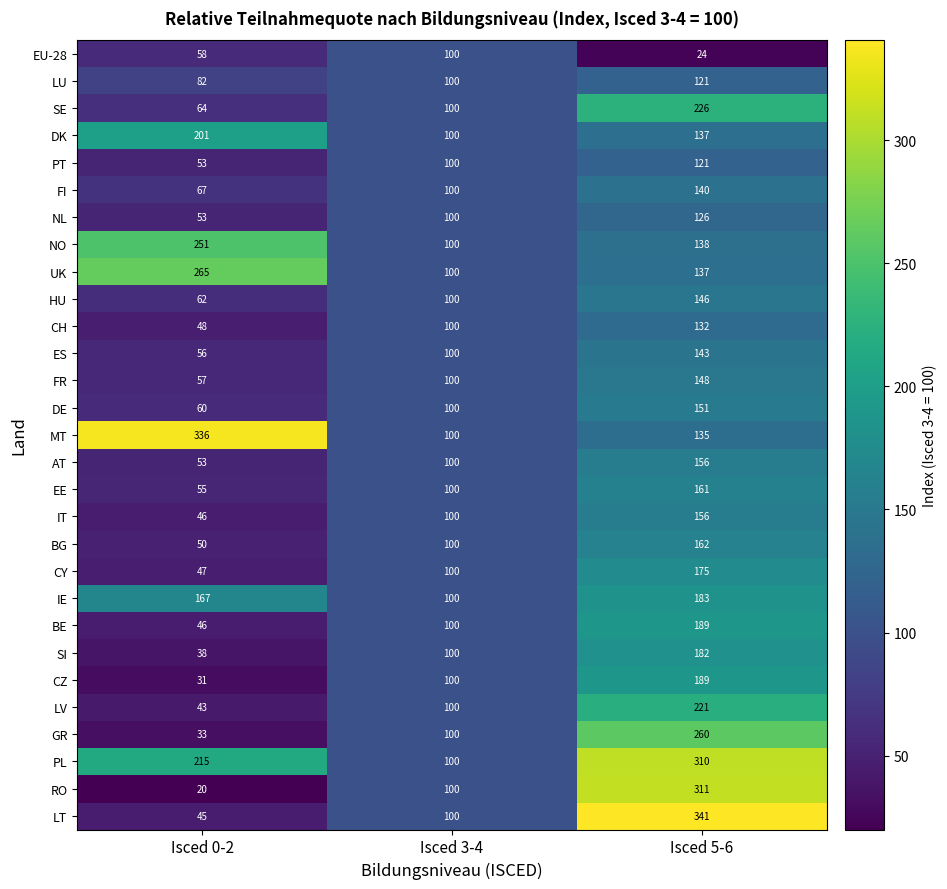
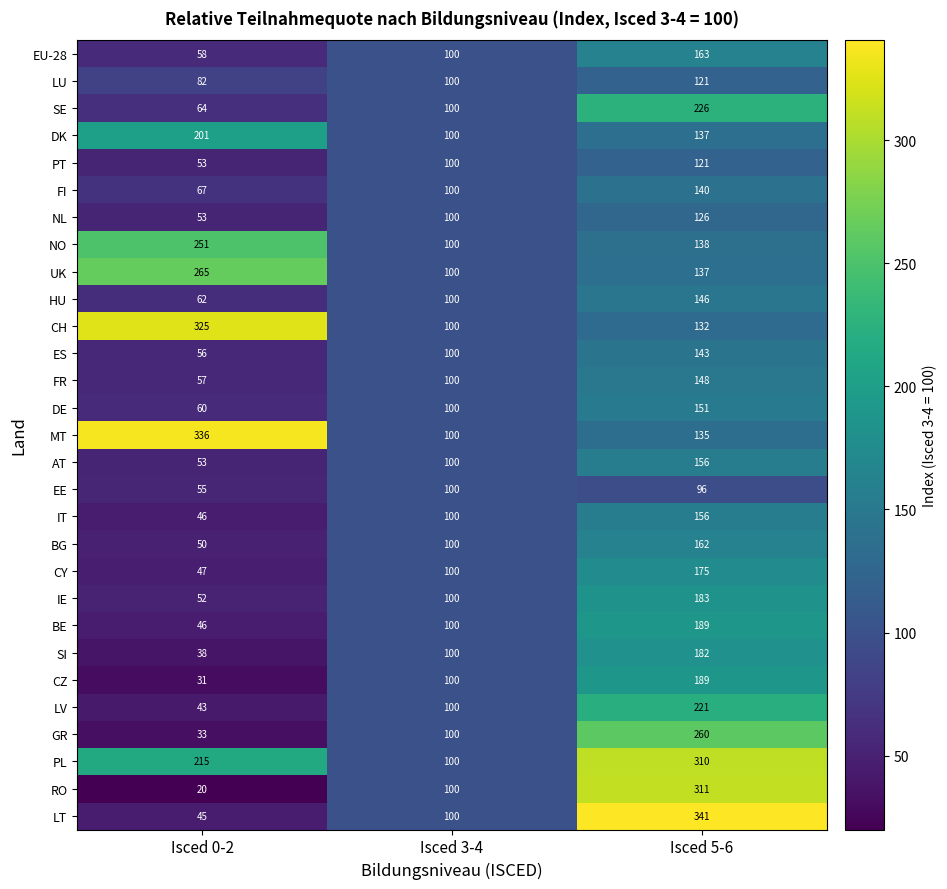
EU-28, Isced 5-6: 24 -> 163
CH, Isced 0-2: 48 -> 325
EE, Isced 5-6: 161 -> 96
IE, Isced 0-2: 167 -> 52
